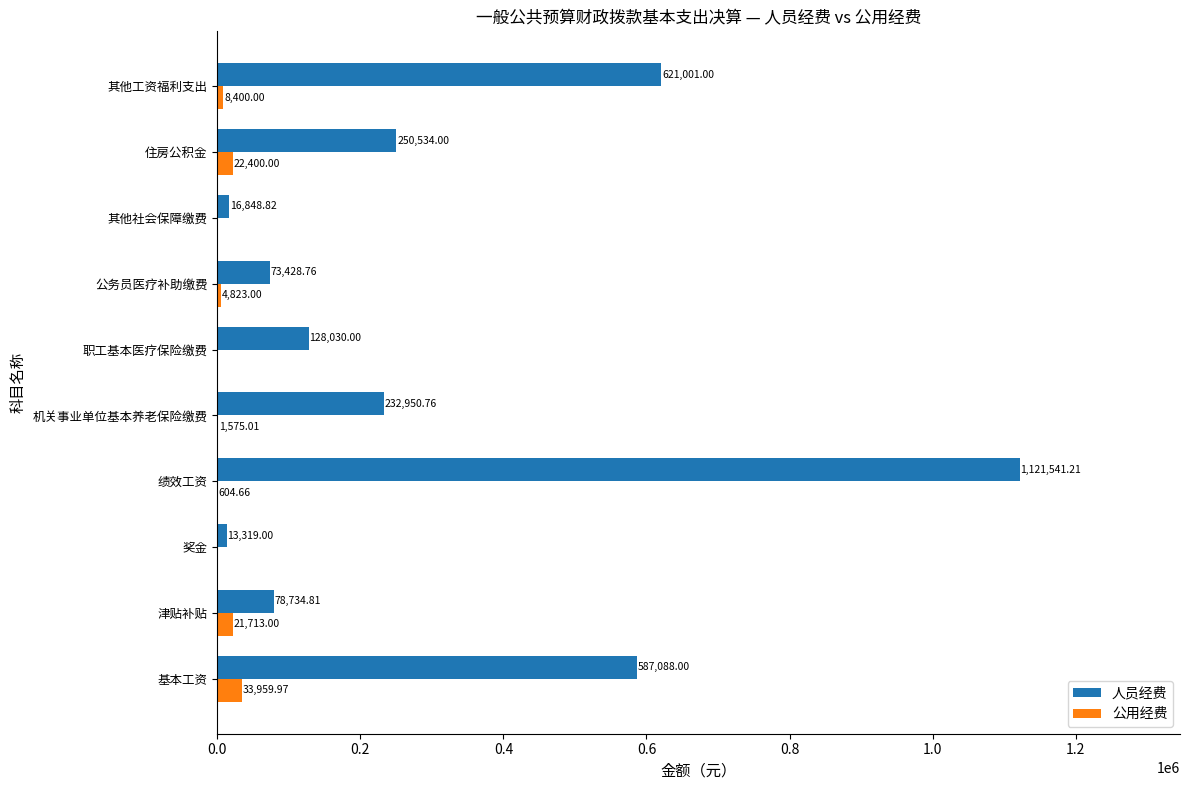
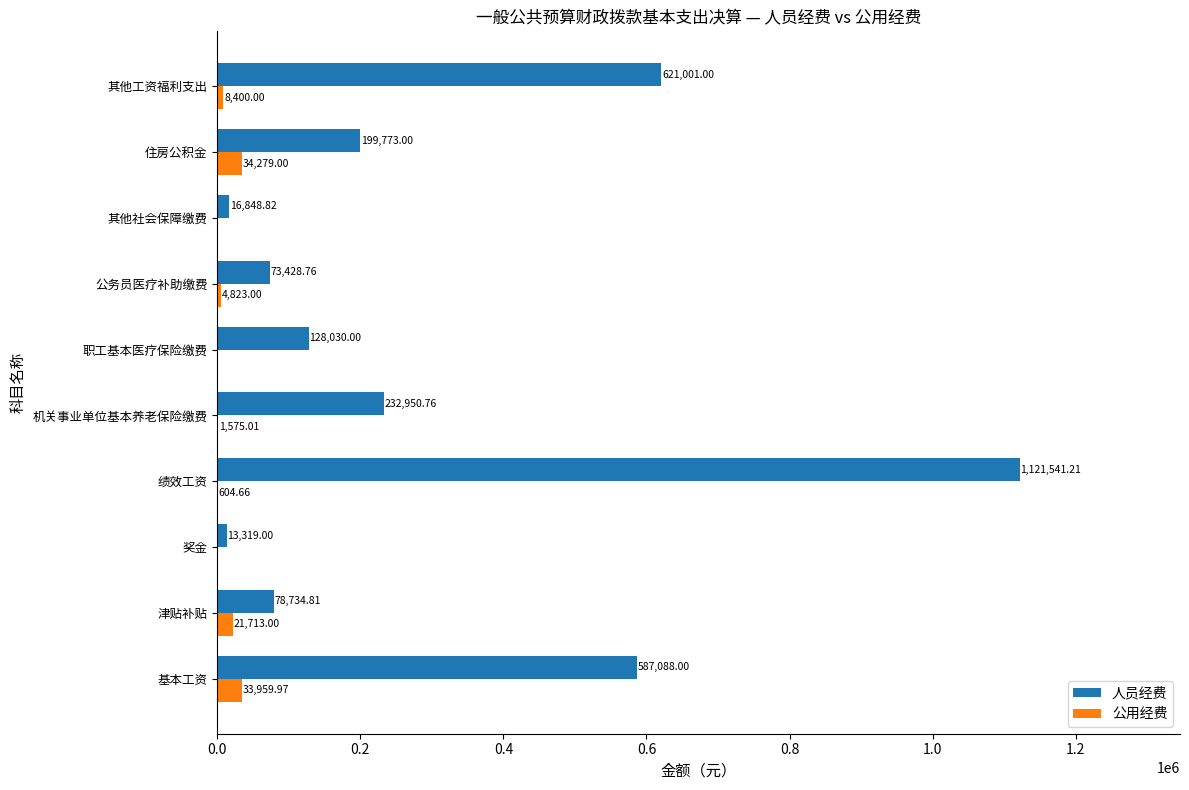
人员经费, 住房公积金: 250,534.00 -> 199,773.00
公用经费, 住房公积金: 22,400.00 -> 34,279.00
